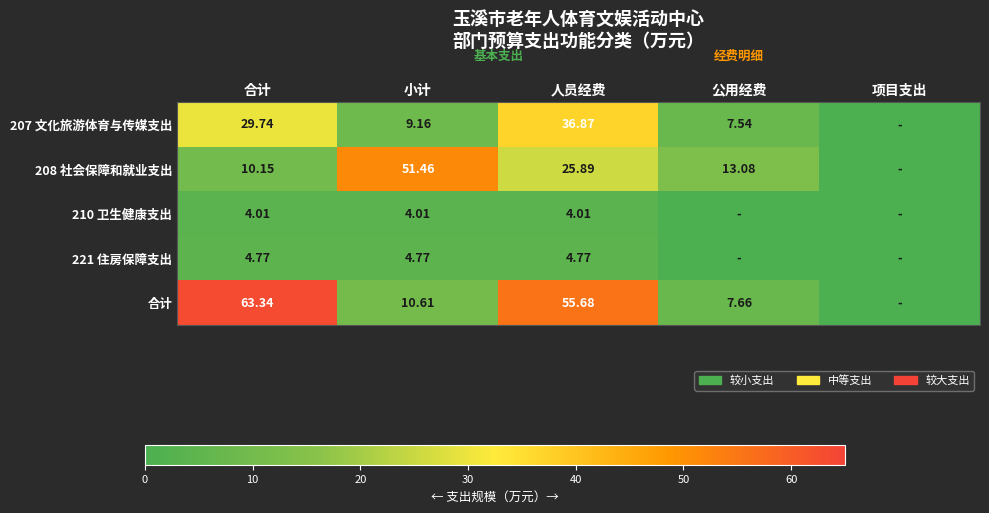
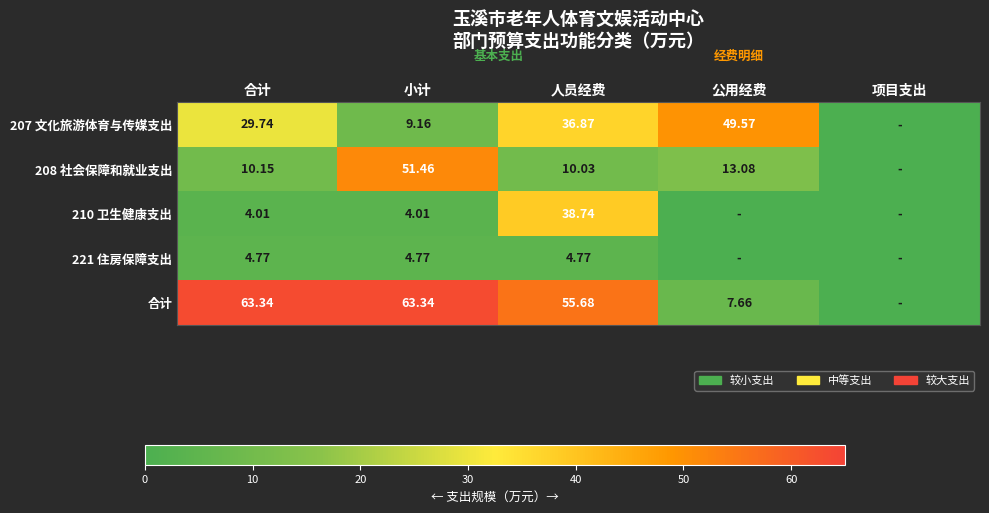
207 文化旅游体育与传媒支出, 公用经费: 7.54 -> 49.57
208 社会保障和就业支出, 人员经费: 25.89 -> 10.03
210 卫生健康支出, 人员经费: 4.01 -> 38.74
合计, 小计: 10.61 -> 63.34
